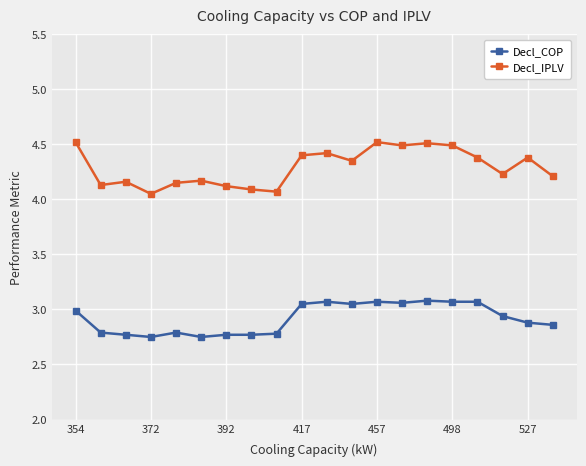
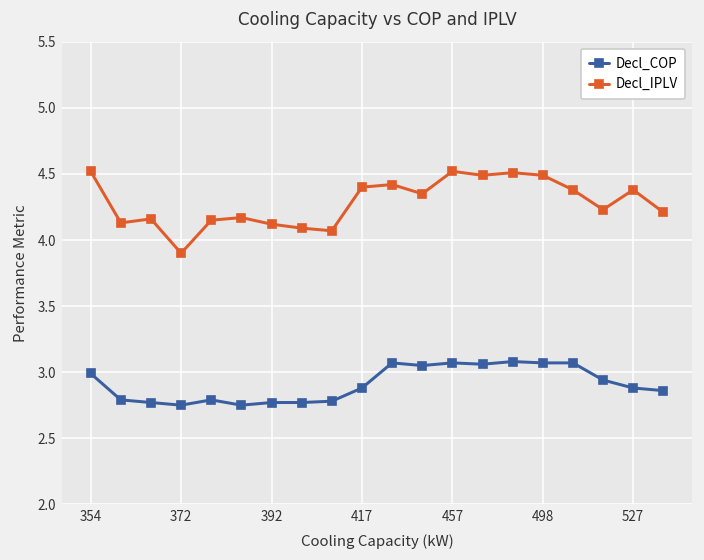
Decl_IPLV, 372: 4.05 -> 3.90
Decl_COP, 417: 3.05 -> 2.88
